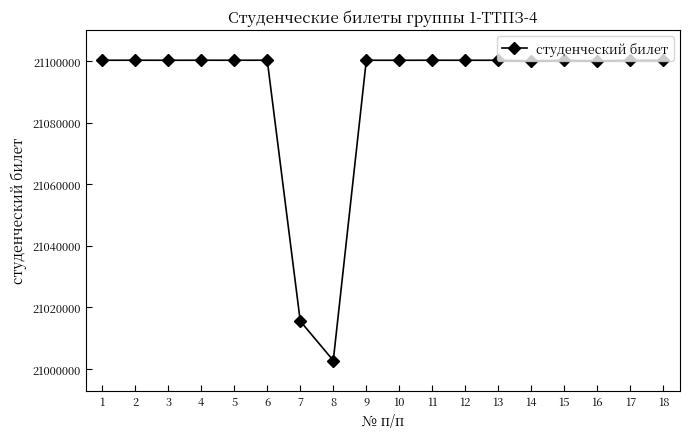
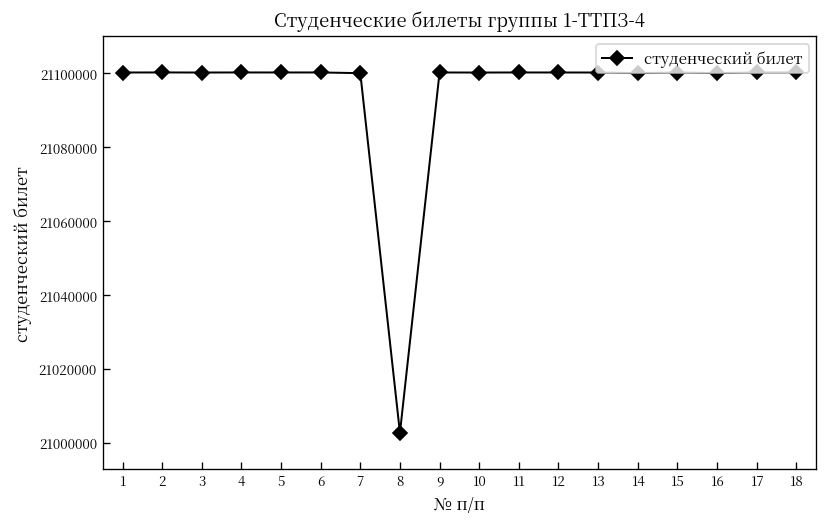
7: 21016000 -> 21100000
